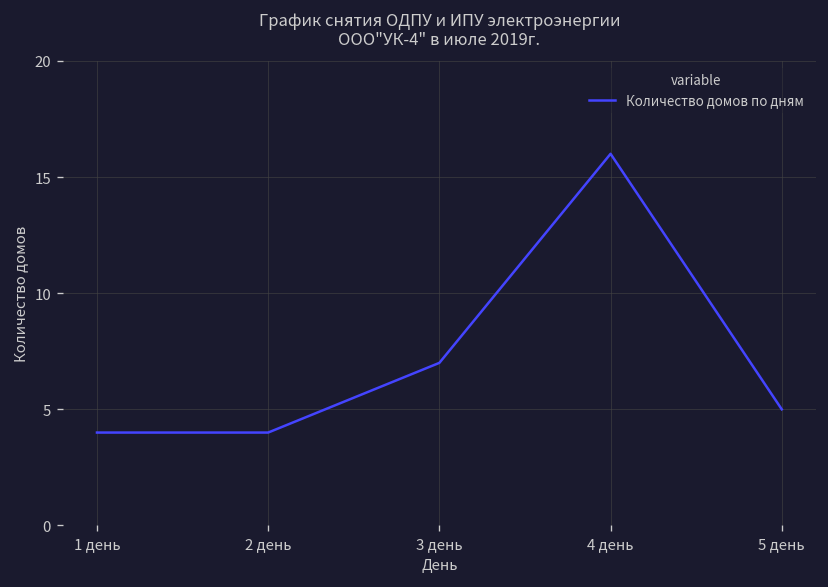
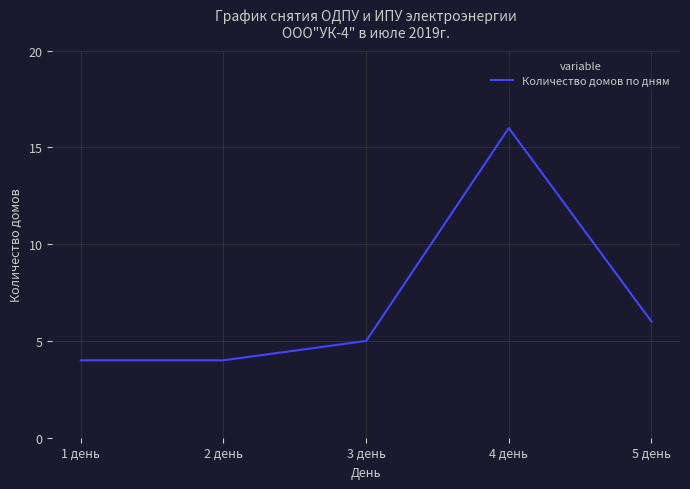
3 день: 7 -> 5
5 день: 5 -> 6
